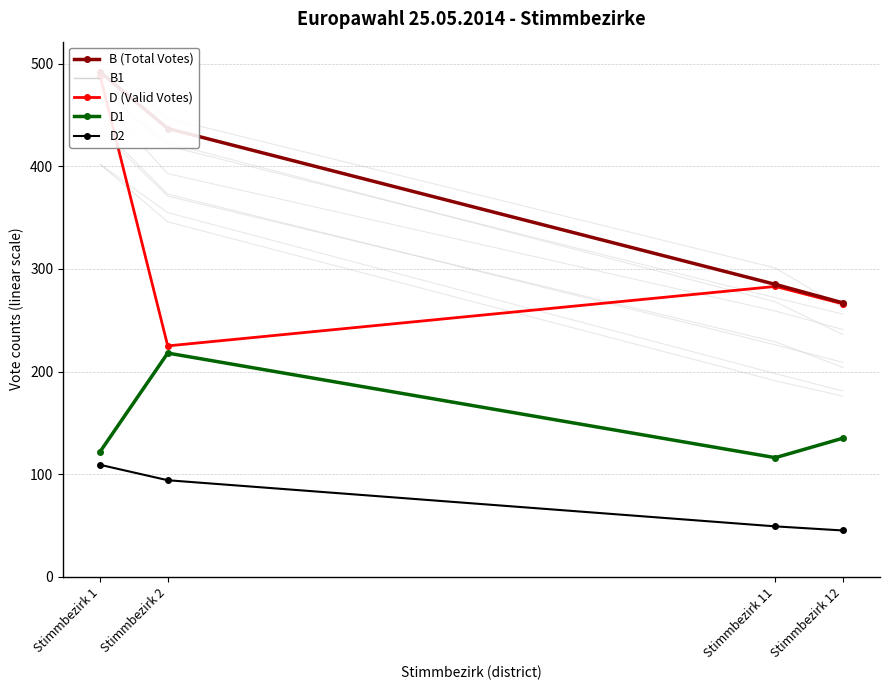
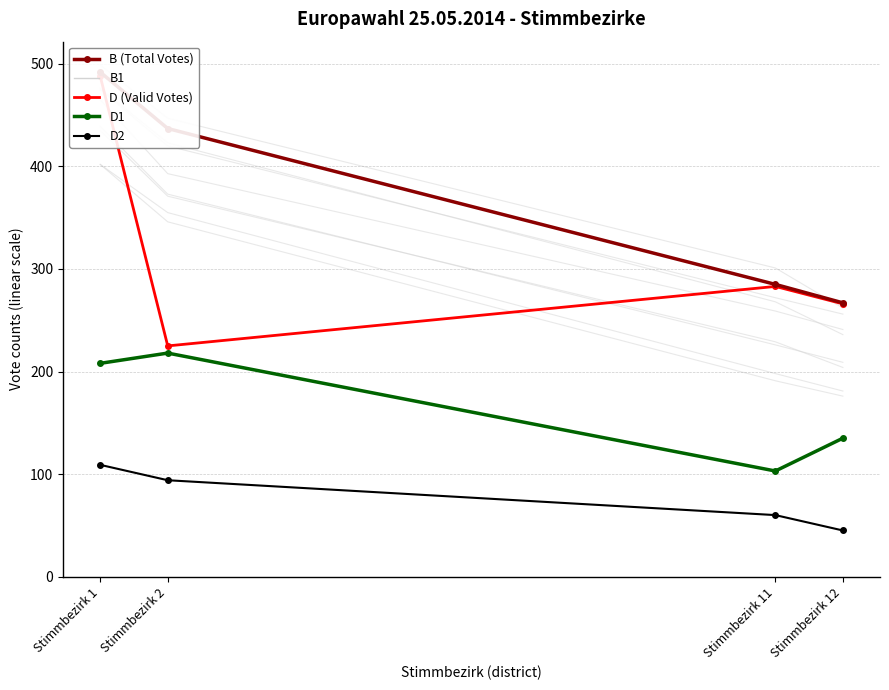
D1, Stimmbezirk 1: 122 -> 208
D1, Stimmbezirk 11: 116 -> 103
D2, Stimmbezirk 11: 49 -> 60
